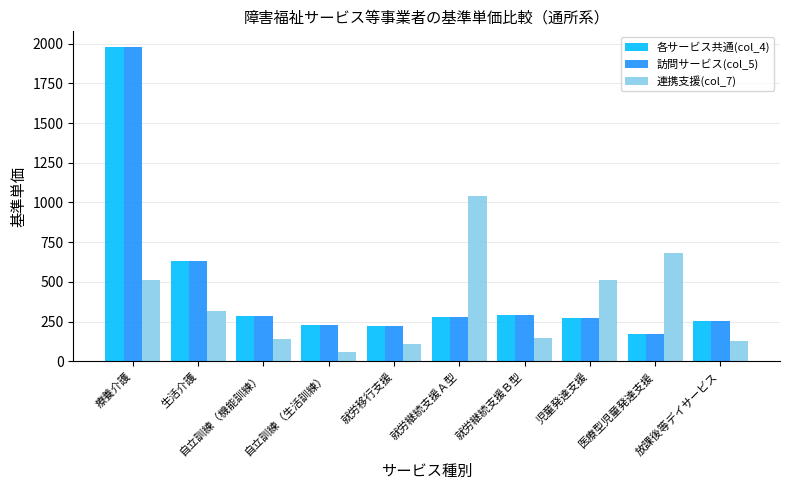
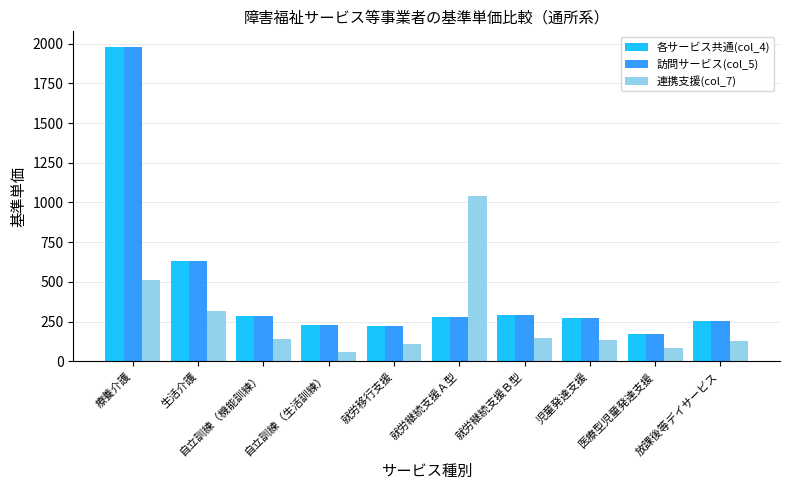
連携支援(col_7), 児童発達支援: 510 -> 140
連携支援(col_7), 医療型児童発達支援: 680 -> 90
